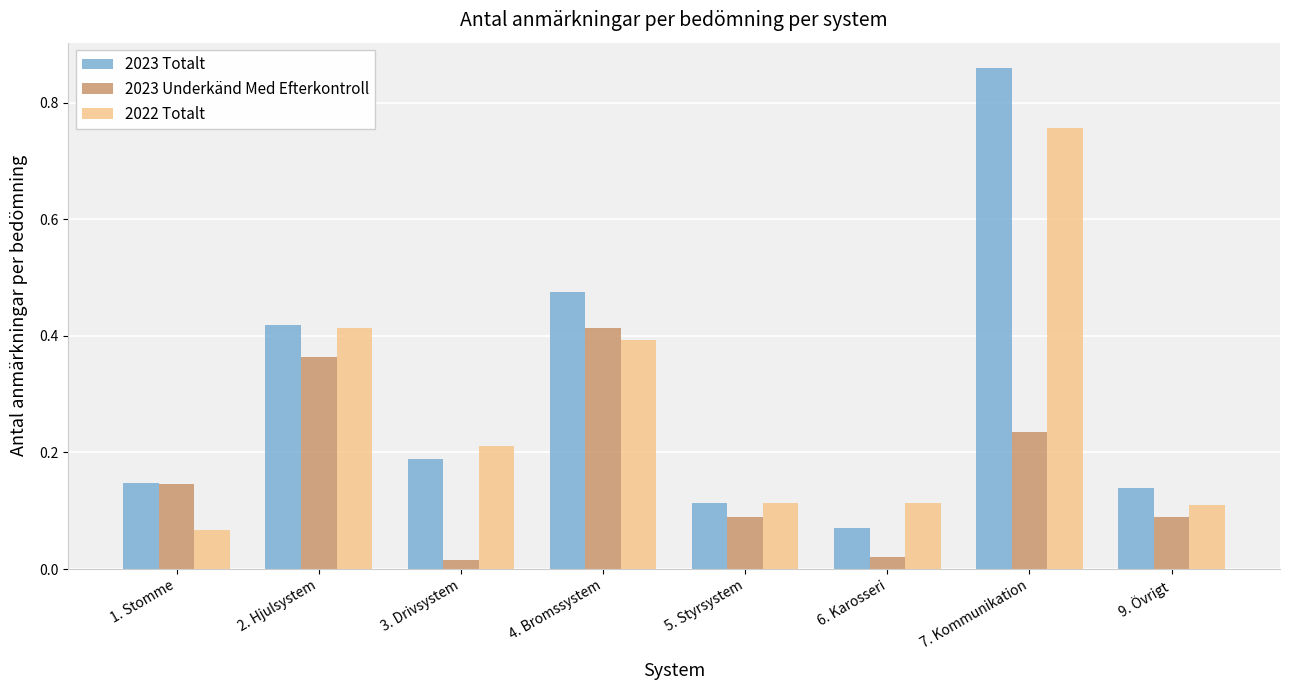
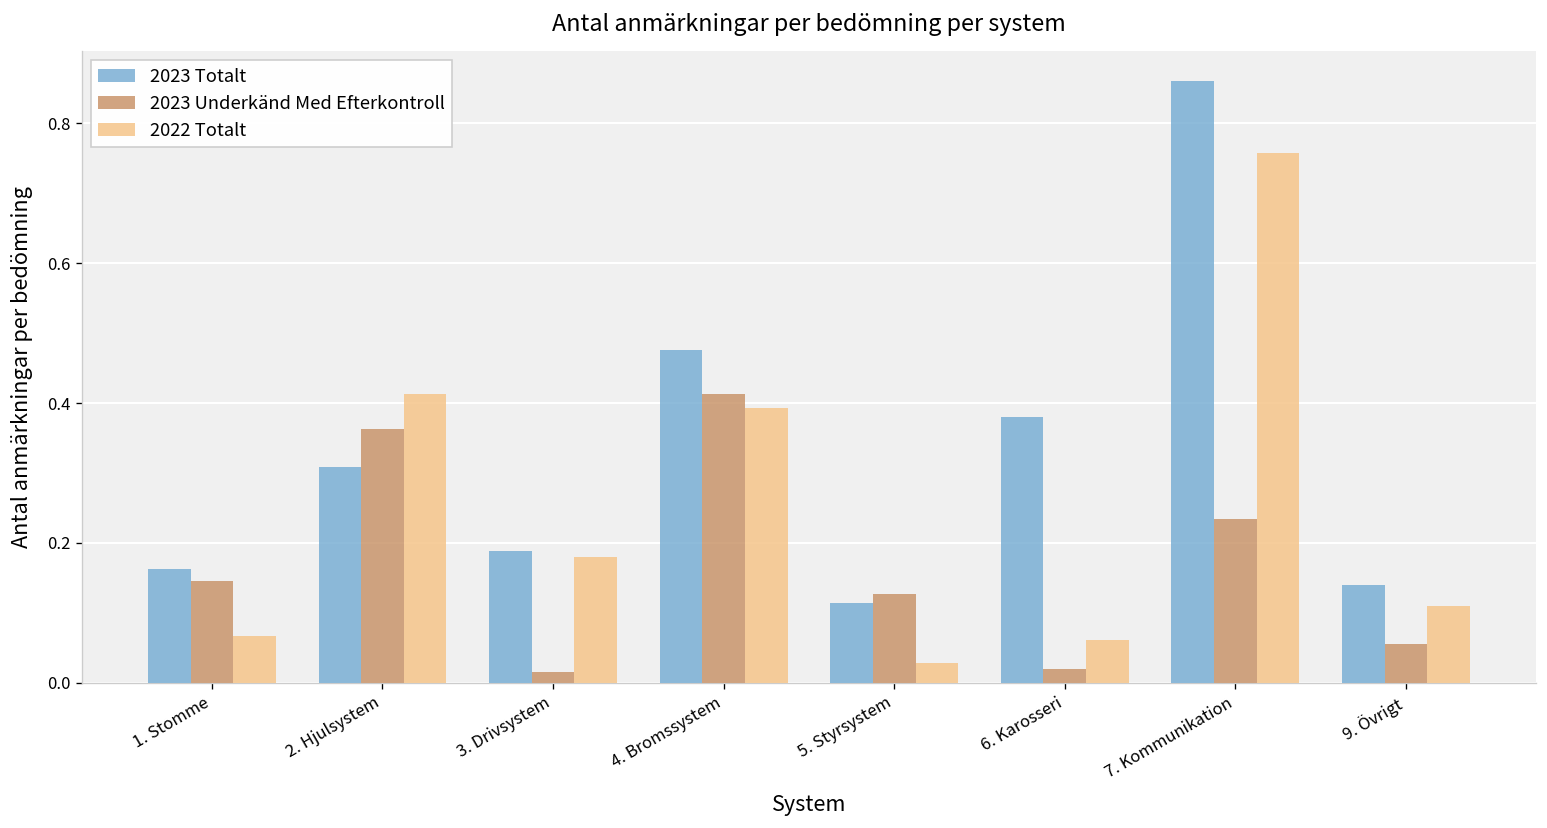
2023 Totalt, 1. Stomme: 0.15 -> 0.16
2023 Totalt, 2. Hjulsystem: 0.42 -> 0.31
2022 Totalt, 3. Drivsystem: 0.21 -> 0.18
2023 Underkänd Med Efterkontroll, 5. Styrsystem: 0.09 -> 0.13
2022 Totalt, 5. Styrsystem: 0.11 -> 0.03
2023 Totalt, 6. Karosseri: 0.07 -> 0.38
2022 Totalt, 6. Karosseri: 0.11 -> 0.06
2023 Underkänd Med Efterkontroll, 9. Övrigt: 0.09 -> 0.06
